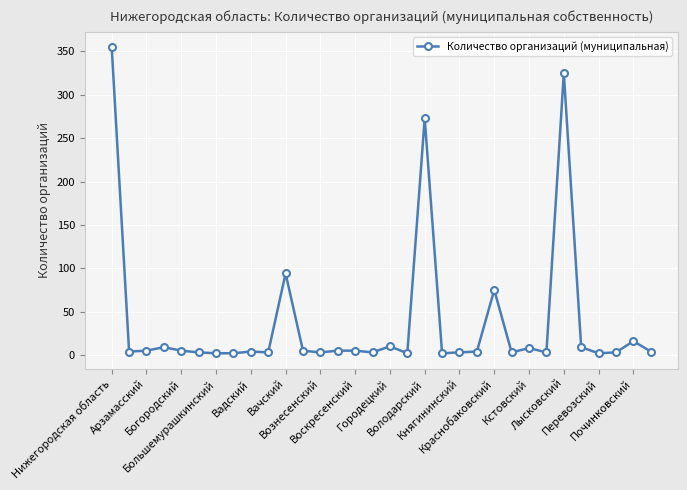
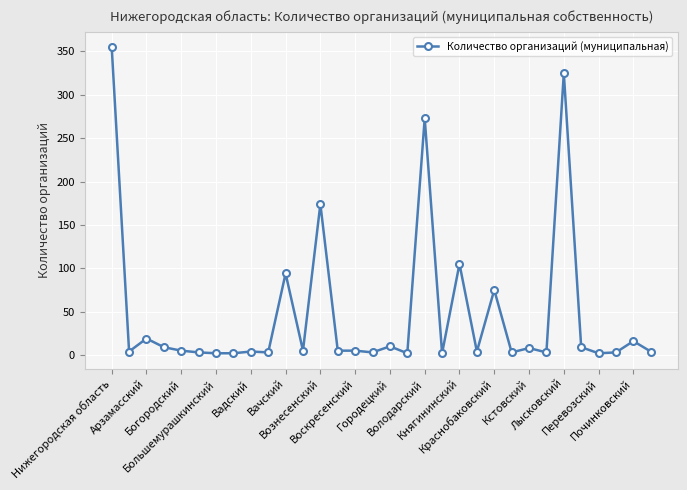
Арзамасский: 10 -> 20
Вознесенский: 0 -> 170
Княгининский: 0 -> 110
